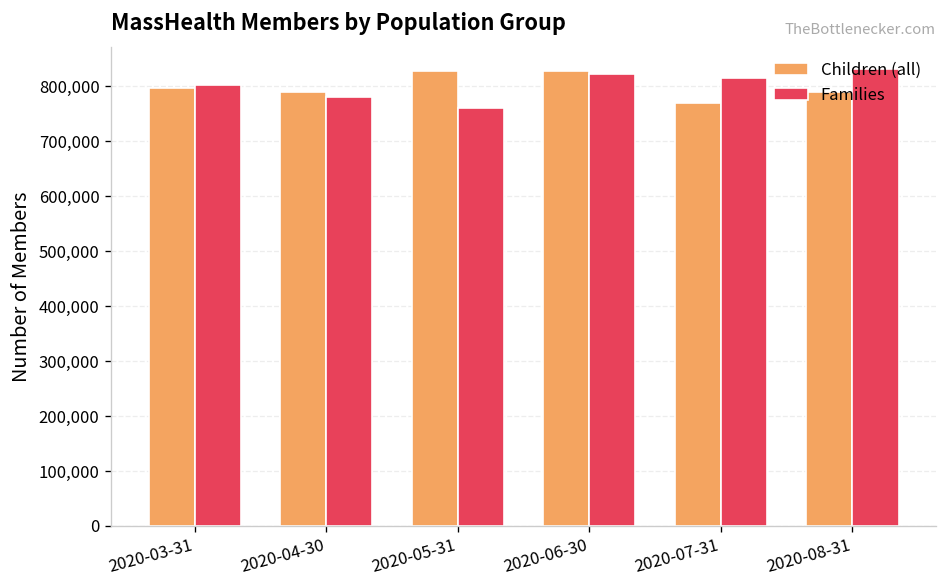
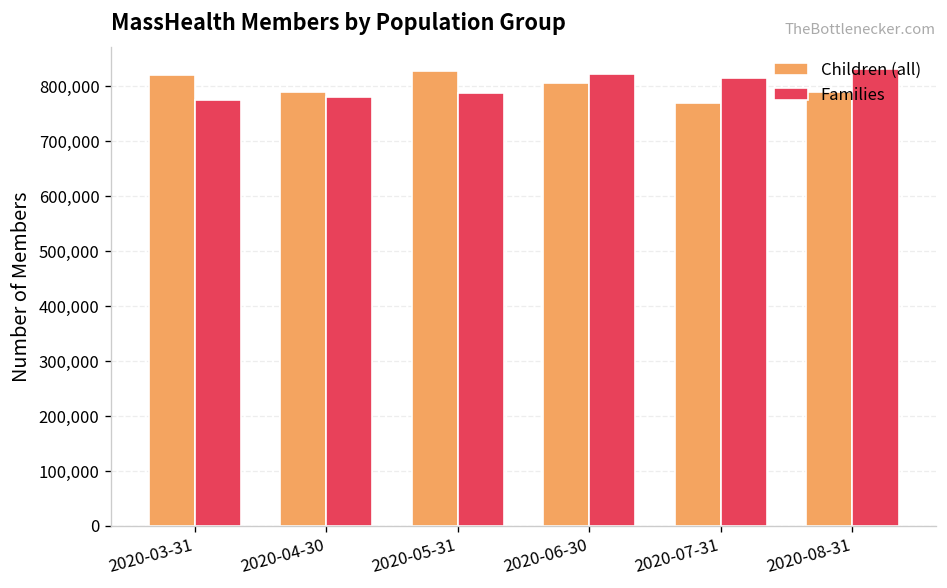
Children (all), 2020-03-31: 800,000 -> 820,000
Families, 2020-03-31: 800,000 -> 780,000
Families, 2020-05-31: 760,000 -> 790,000
Children (all), 2020-06-30: 830,000 -> 810,000
